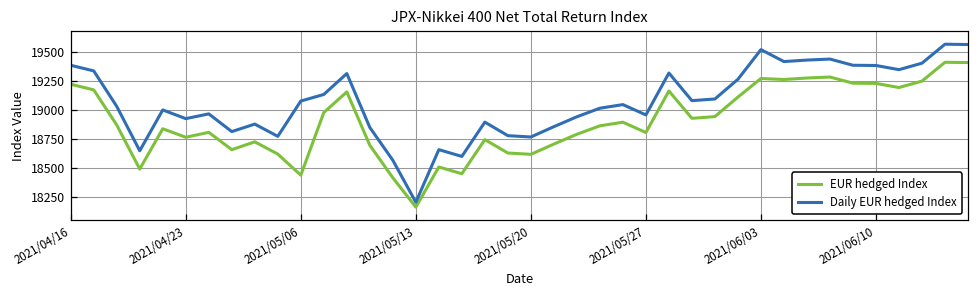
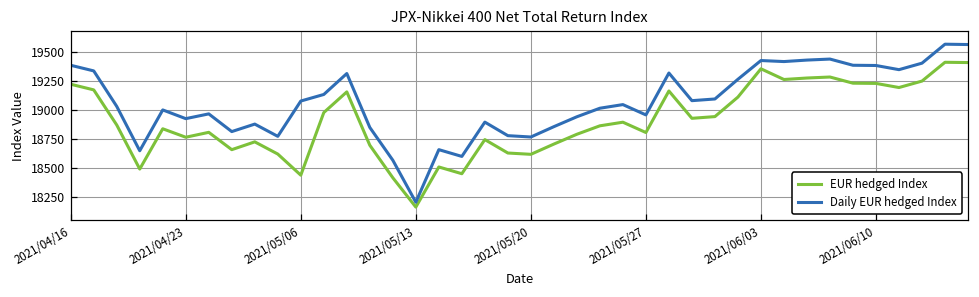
EUR hedged Index, 2021/06/03: 19270 -> 19360
Daily EUR hedged Index, 2021/06/03: 19520 -> 19430
